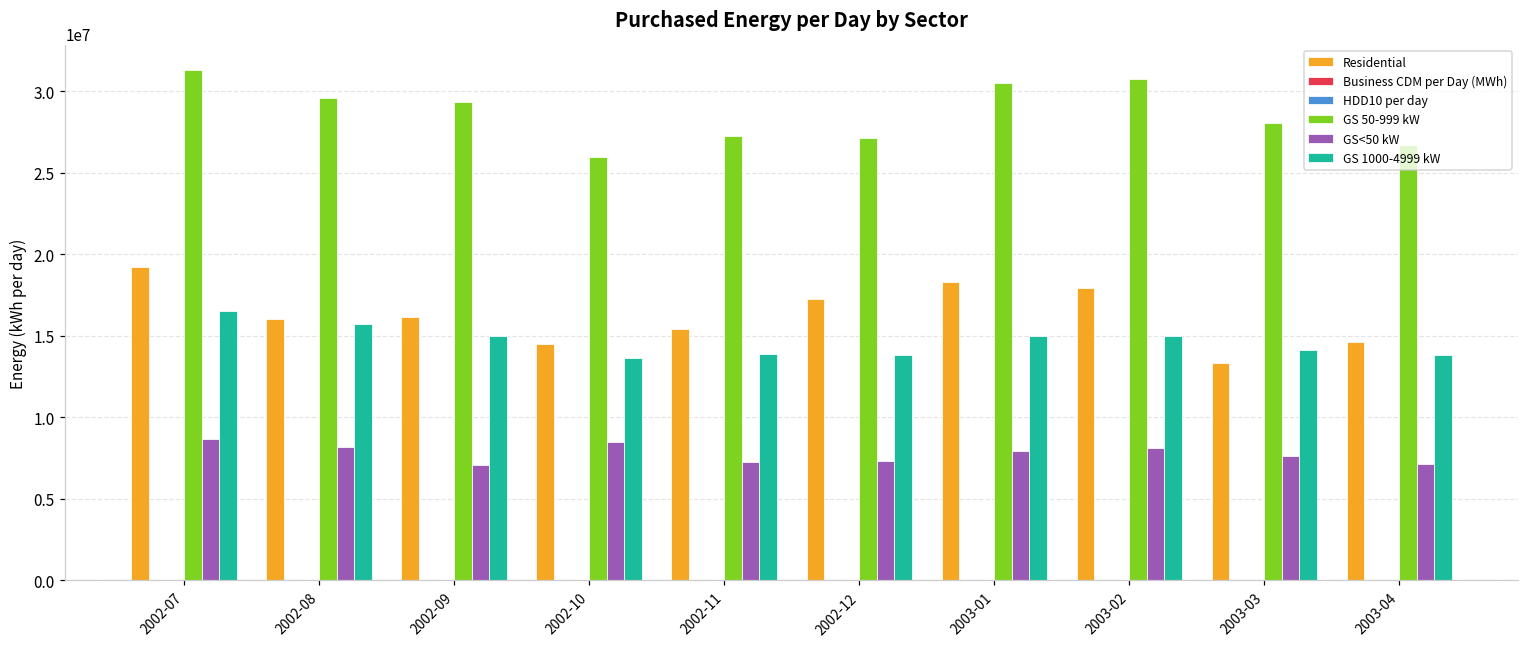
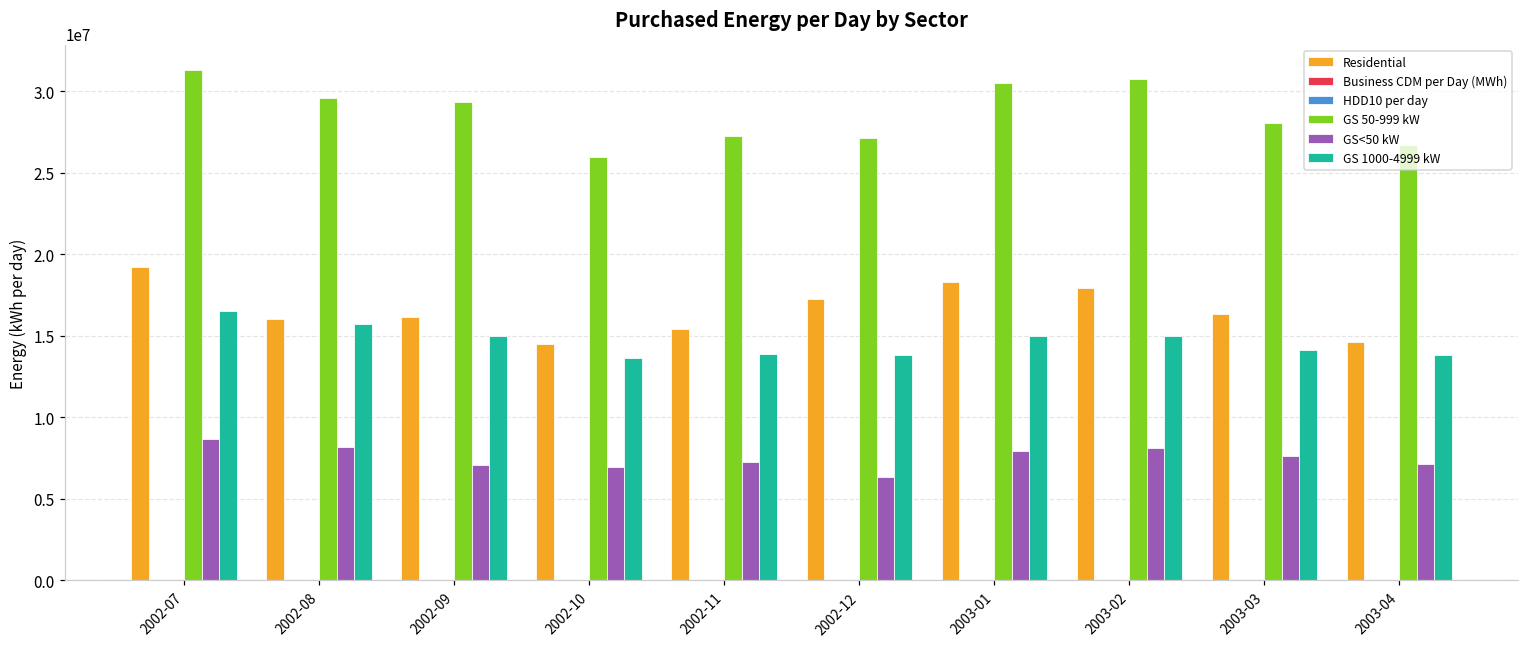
GS<50 kW, 2002-10: 8500000 -> 6900000
GS<50 kW, 2002-12: 7300000 -> 6300000
Residential, 2003-03: 13400000 -> 16300000
